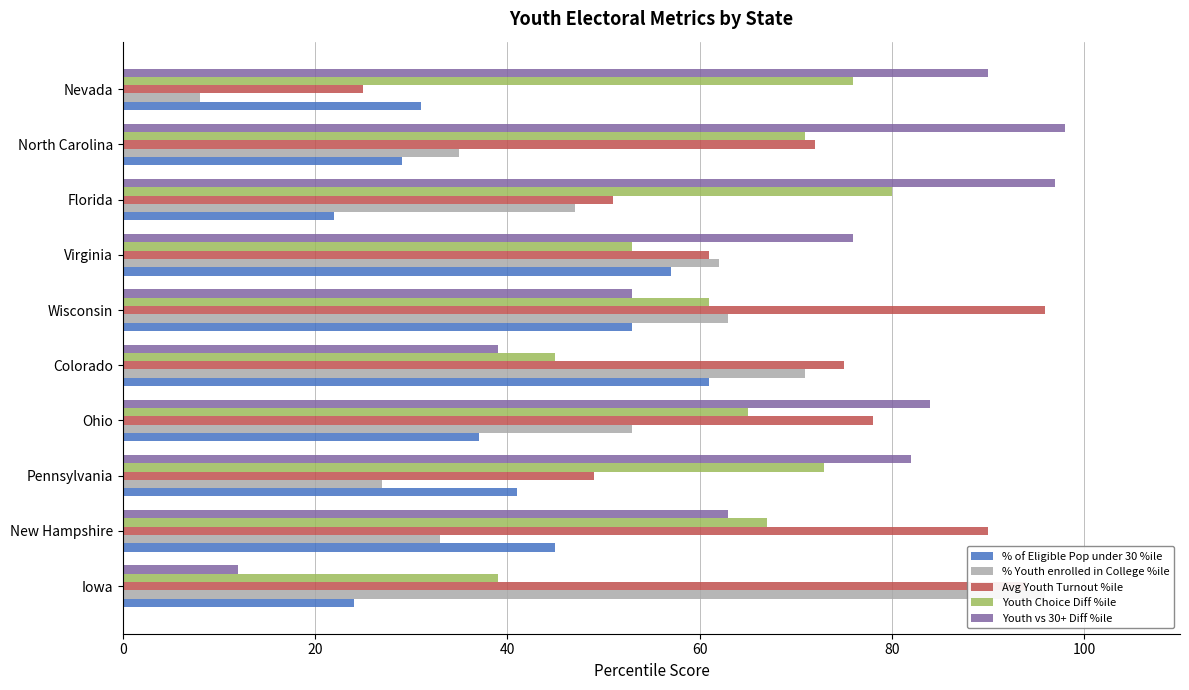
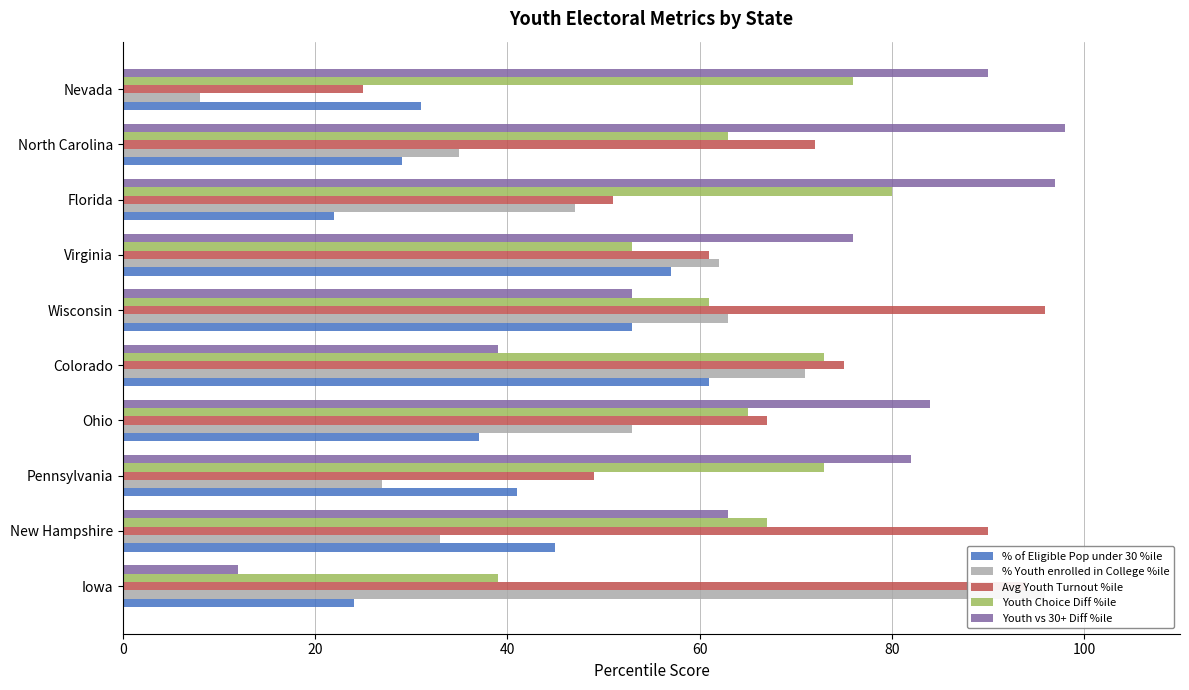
Youth Choice Diff %ile, North Carolina: 71 -> 63
Youth Choice Diff %ile, Colorado: 45 -> 73
Avg Youth Turnout %ile, Ohio: 78 -> 67
